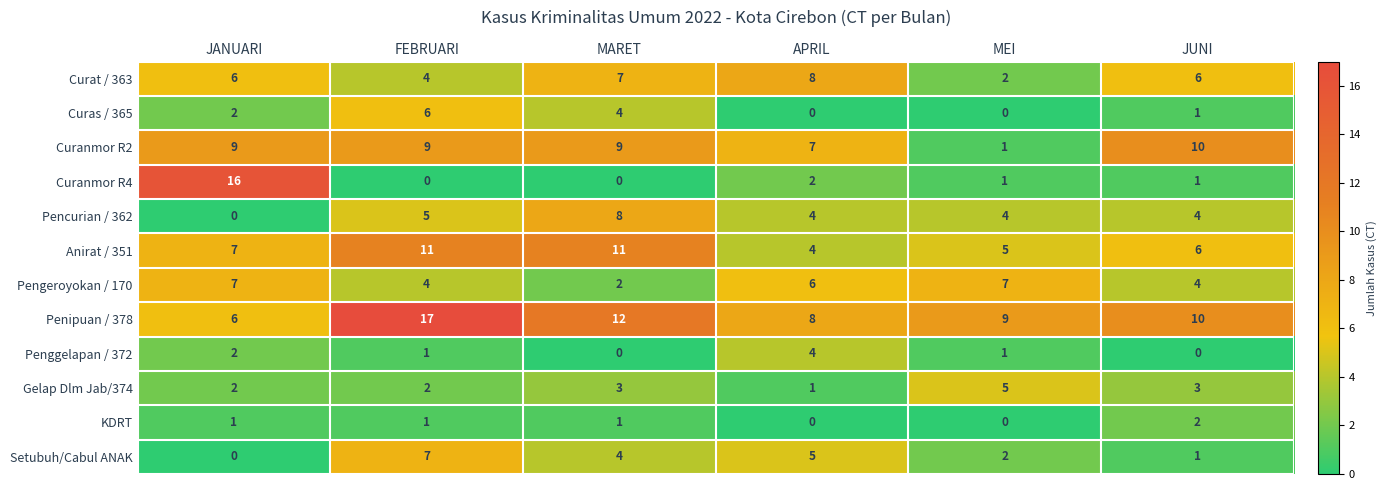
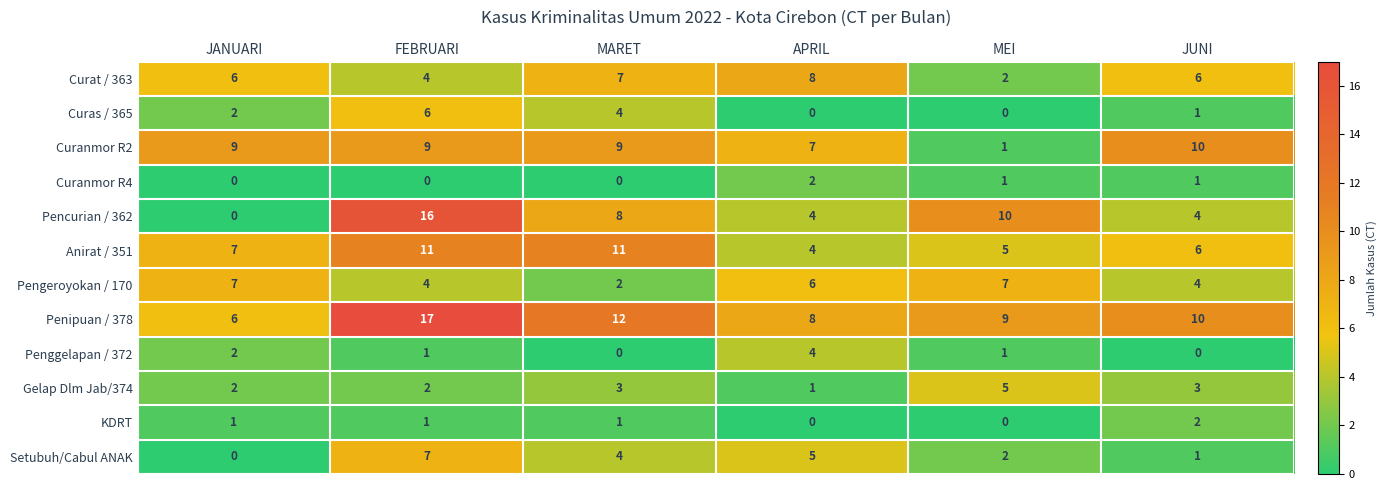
Curanmor R4, JANUARI: 16 -> 0
Pencurian / 362, FEBRUARI: 5 -> 16
Pencurian / 362, MEI: 4 -> 10
